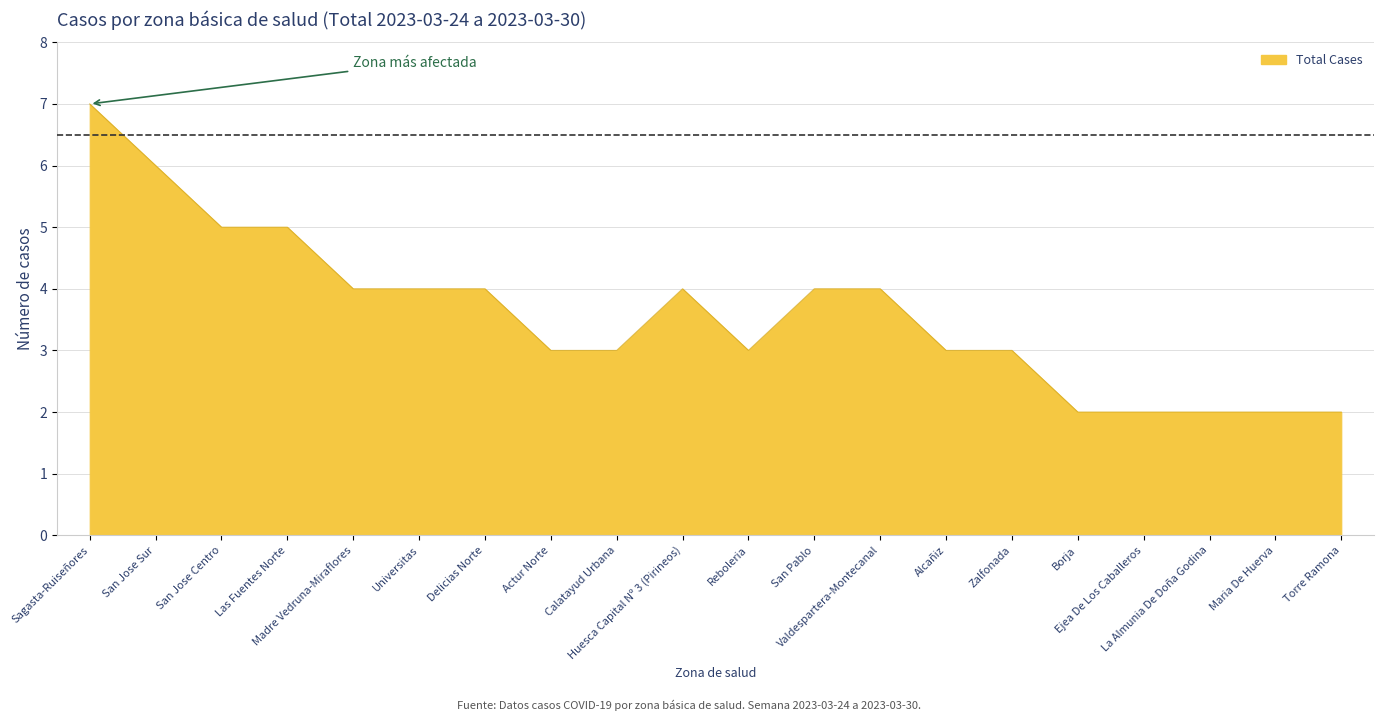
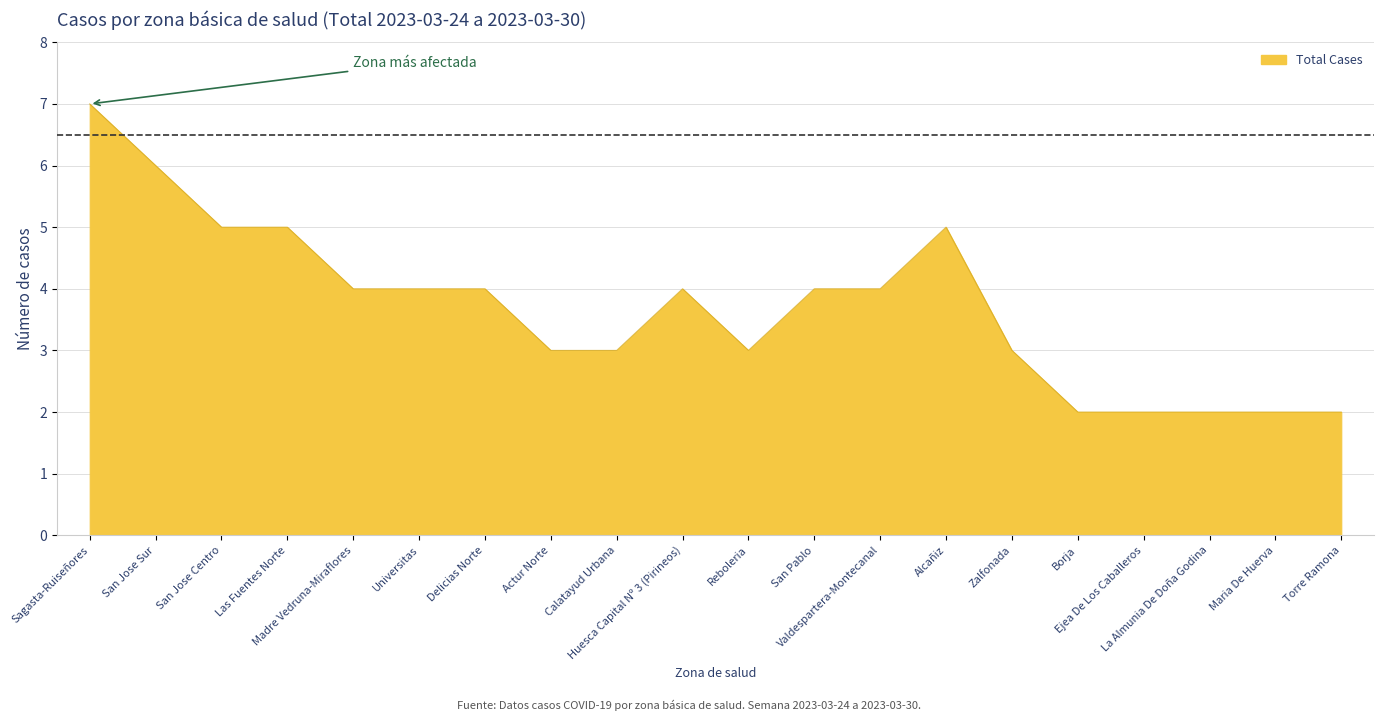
Alcañiz: 3 -> 5
